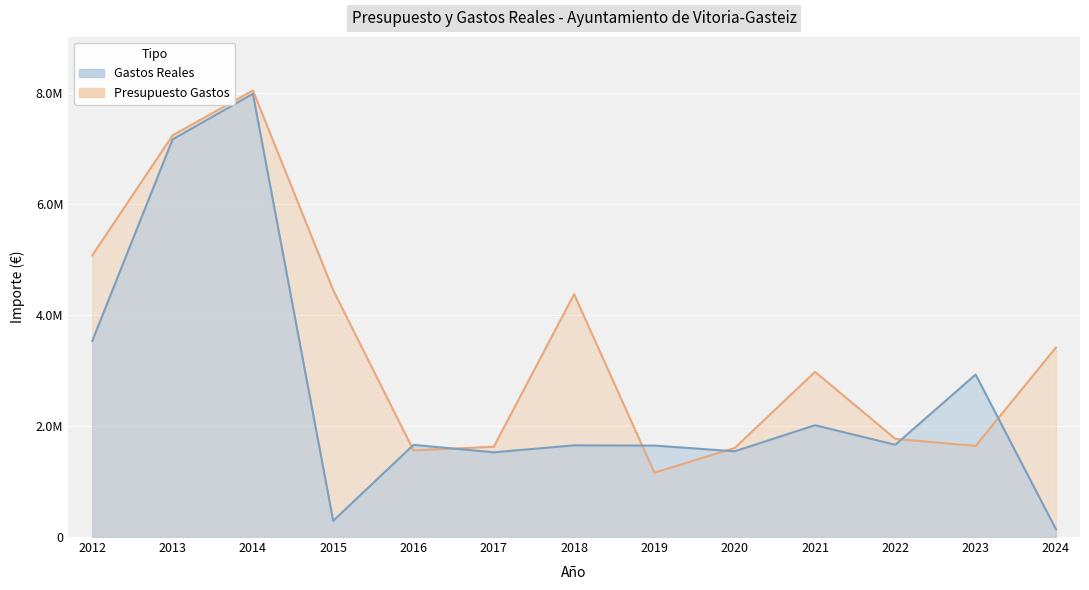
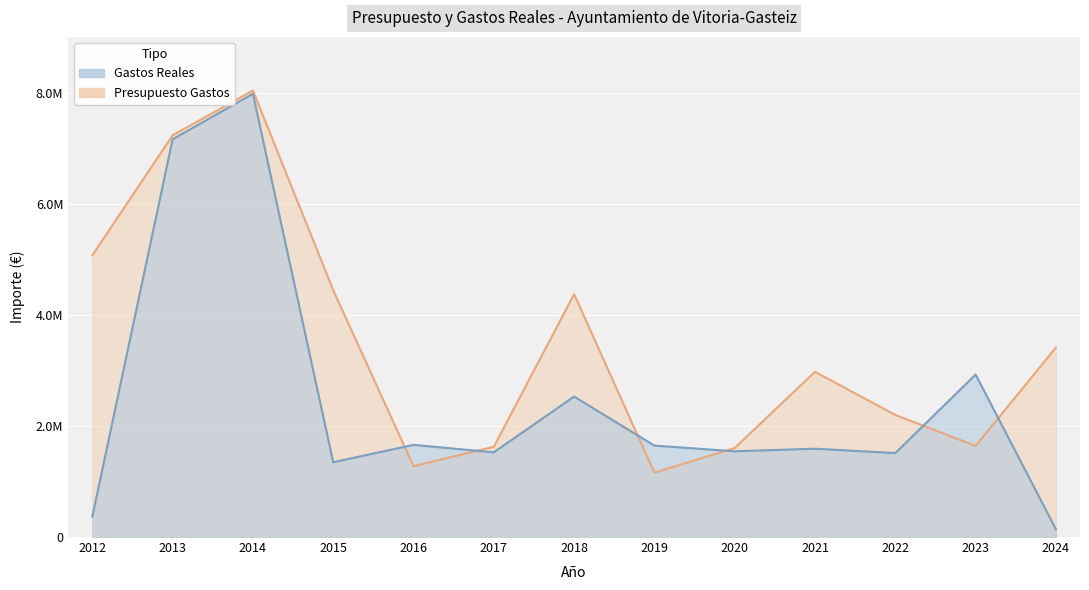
Gastos Reales, 2012: 3500000 -> 400000
Gastos Reales, 2015: 300000 -> 1300000
Presupuesto Gastos, 2016: 1600000 -> 1300000
Gastos Reales, 2018: 1700000 -> 2500000
Gastos Reales, 2021: 2000000 -> 1600000
Presupuesto Gastos, 2022: 1800000 -> 2200000
Gastos Reales, 2022: 1700000 -> 1500000
